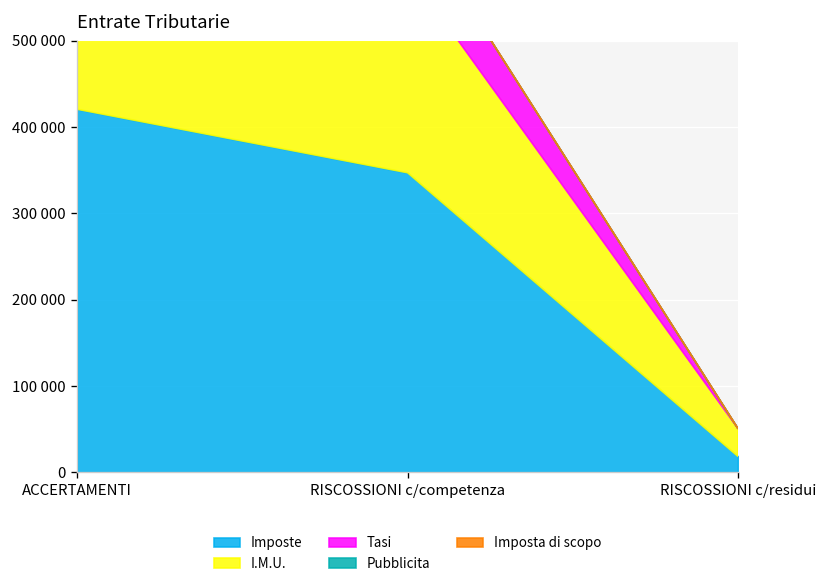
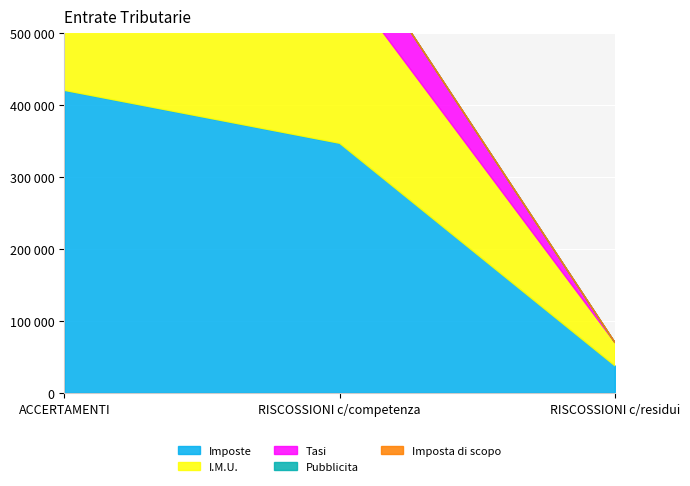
Imposte, RISCOSSIONI c/residui: 20000 -> 40000
